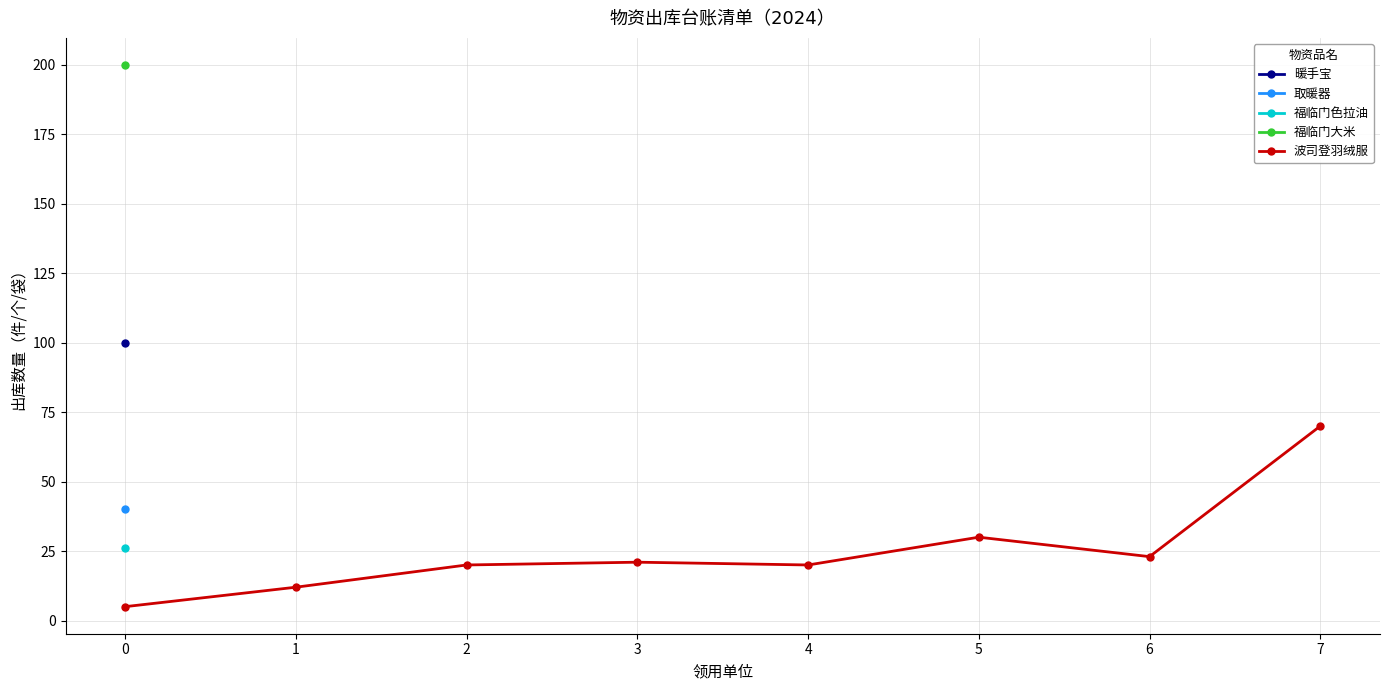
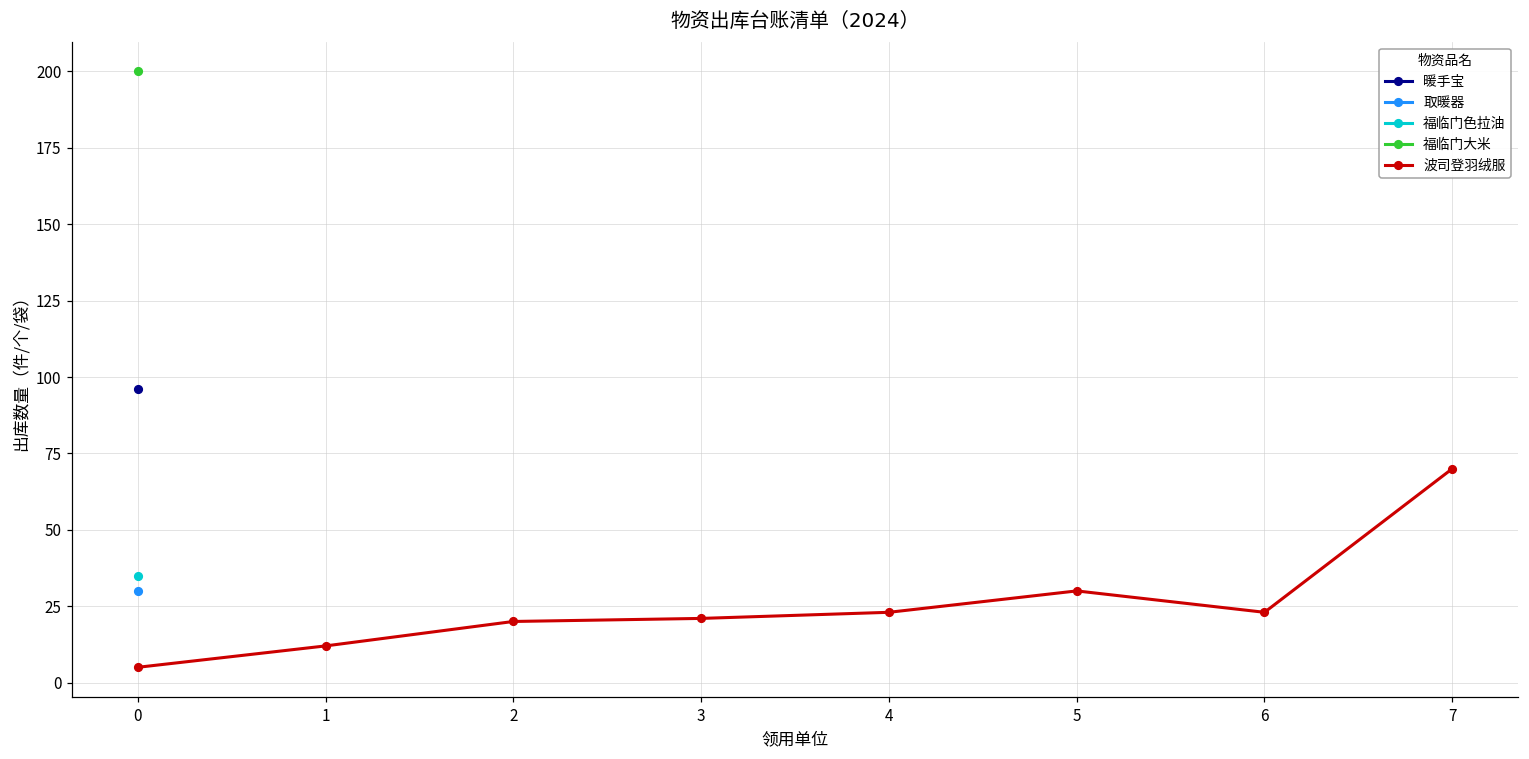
暖手宝, 0: 100 -> 96
取暖器, 0: 40 -> 30
福临门色拉油, 0: 26 -> 35
波司登羽绒服, 4: 20 -> 23
